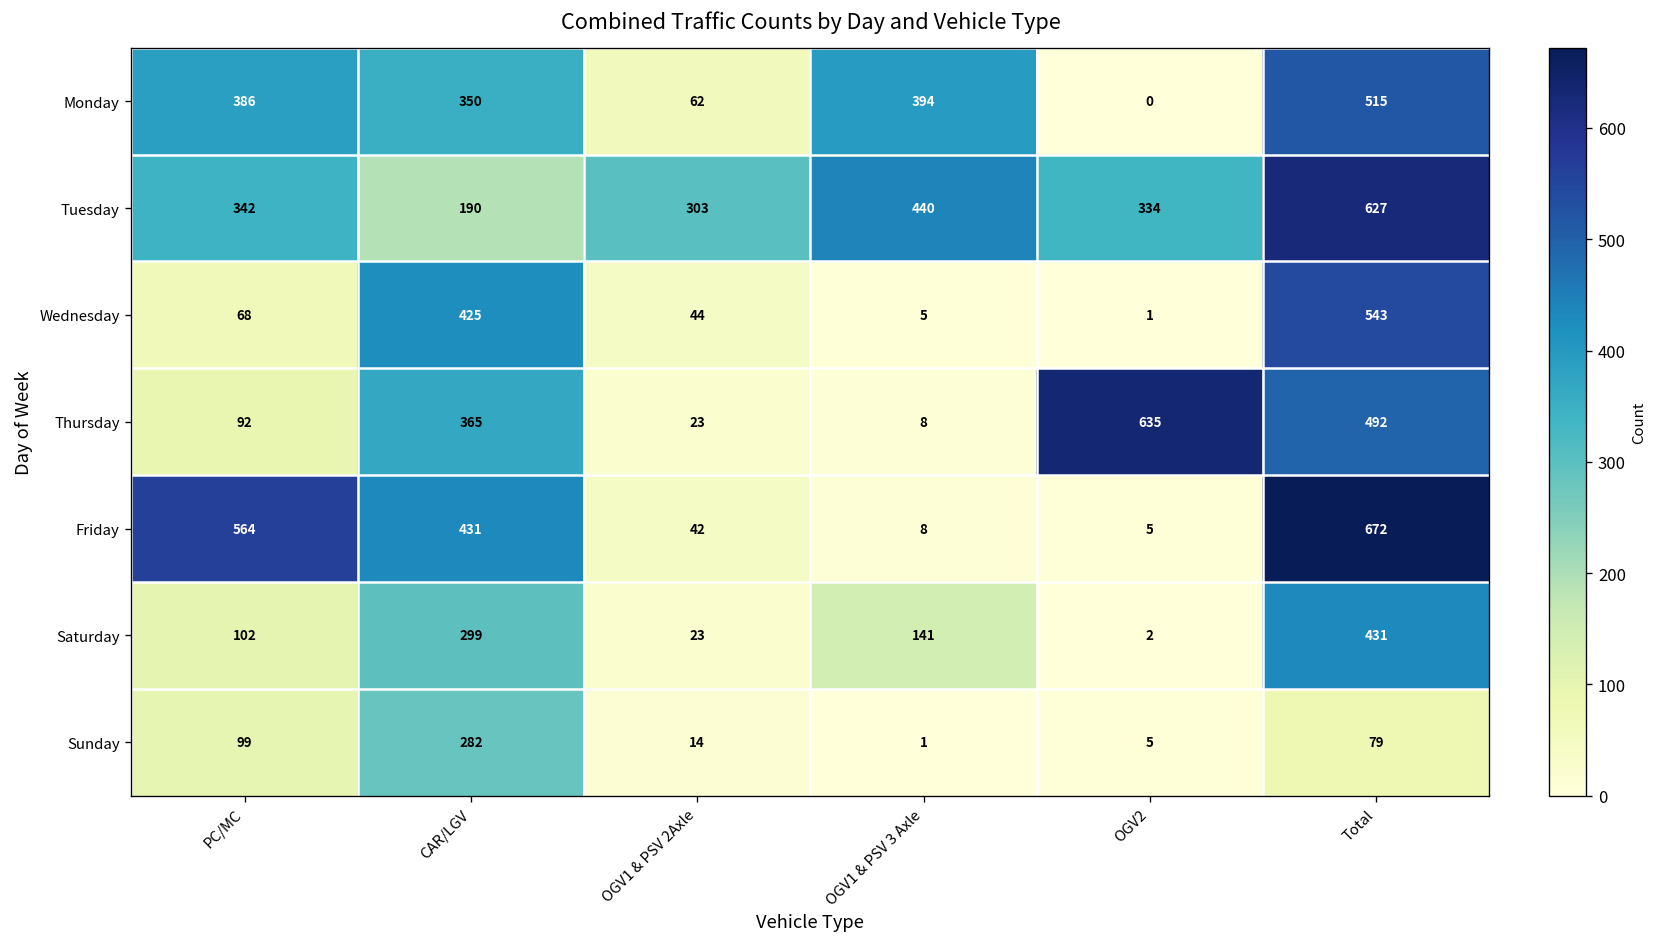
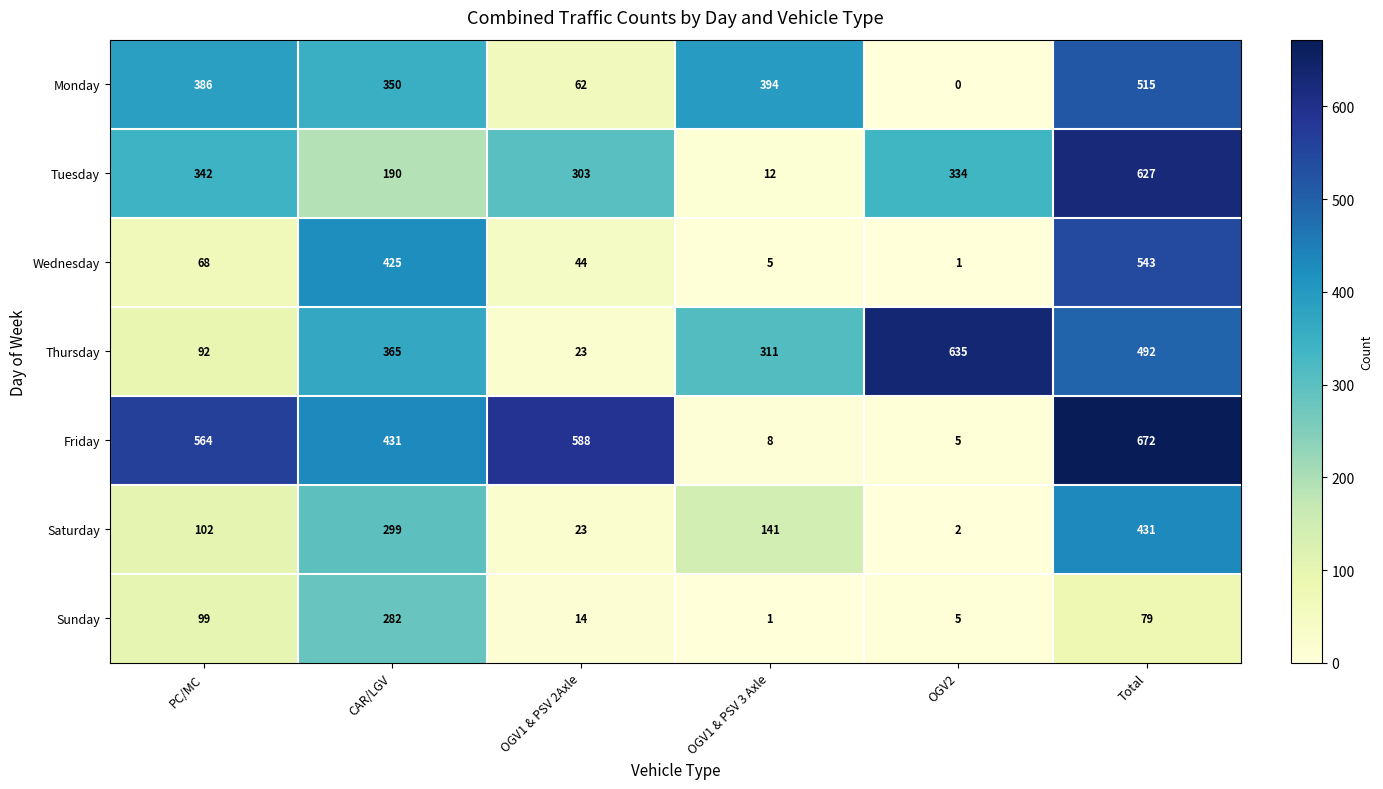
Tuesday, OGV1 & PSV 3 Axle: 440 -> 12
Thursday, OGV1 & PSV 3 Axle: 8 -> 311
Friday, OGV1 & PSV 2Axle: 42 -> 588
